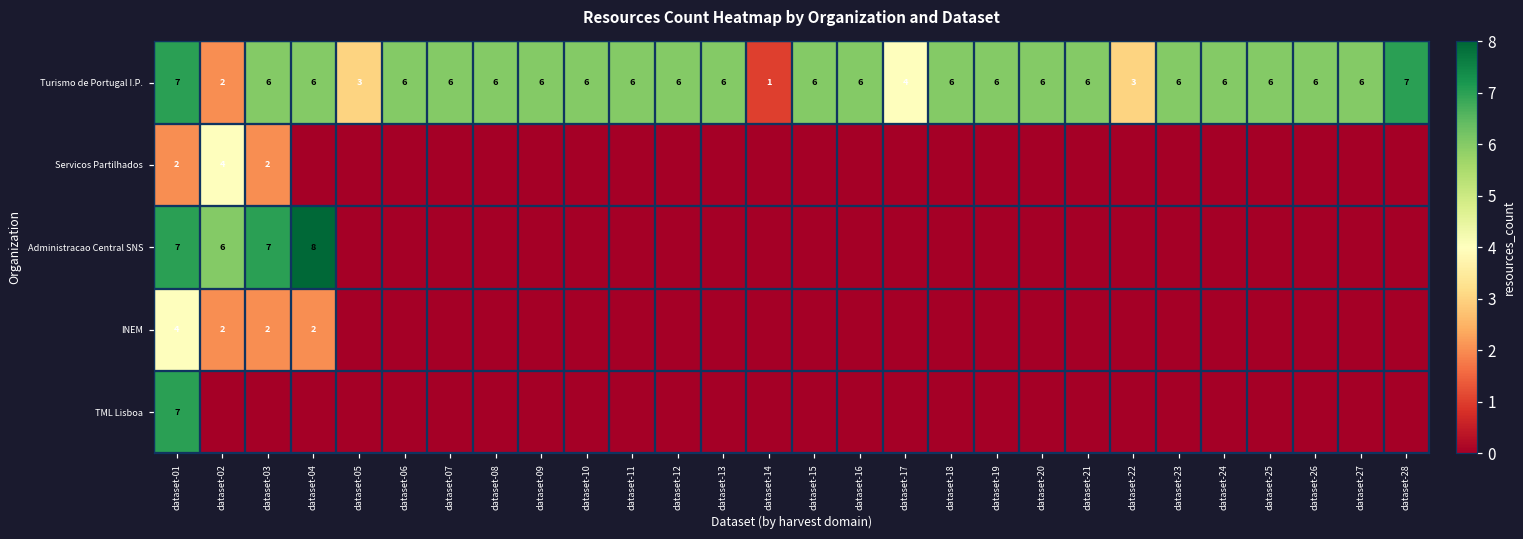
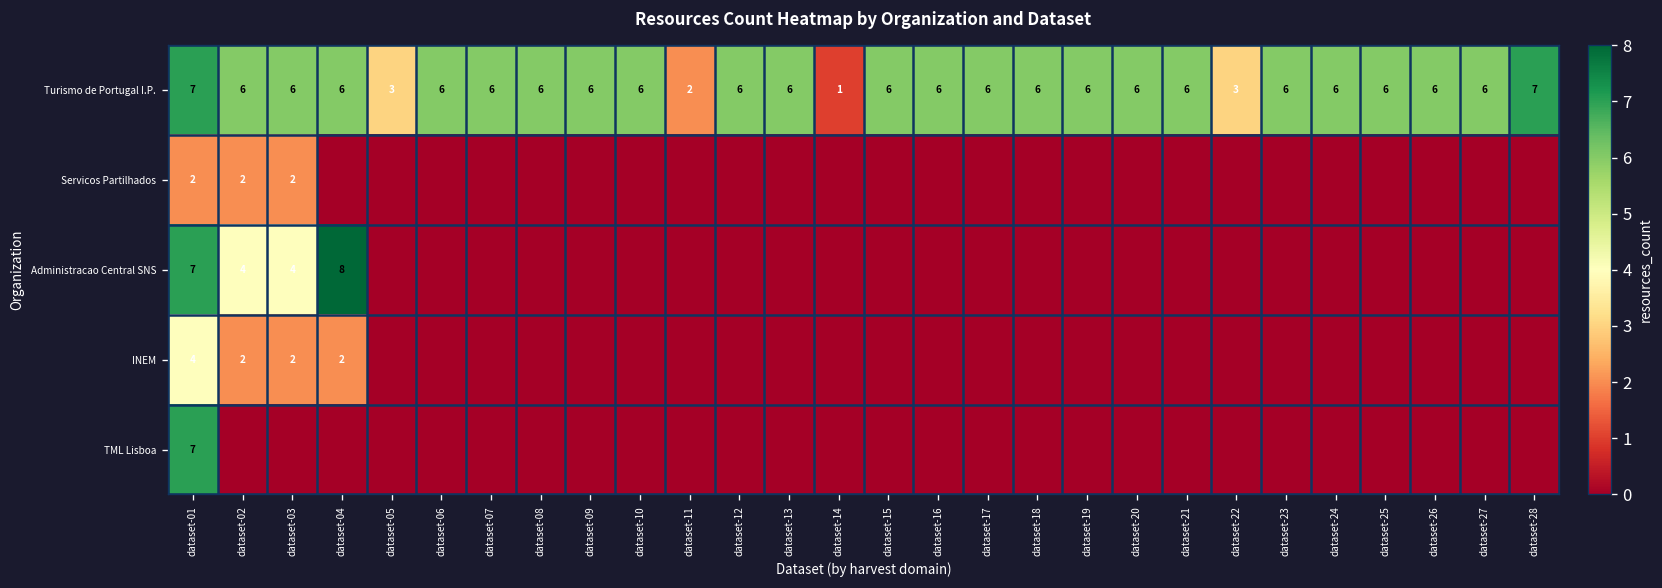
Turismo de Portugal I.P., dataset-02: 2 -> 6
Turismo de Portugal I.P., dataset-11: 6 -> 2
Turismo de Portugal I.P., dataset-17: 4 -> 6
Servicos Partilhados, dataset-02: 4 -> 2
Administracao Central SNS, dataset-02: 6 -> 4
Administracao Central SNS, dataset-03: 7 -> 4
